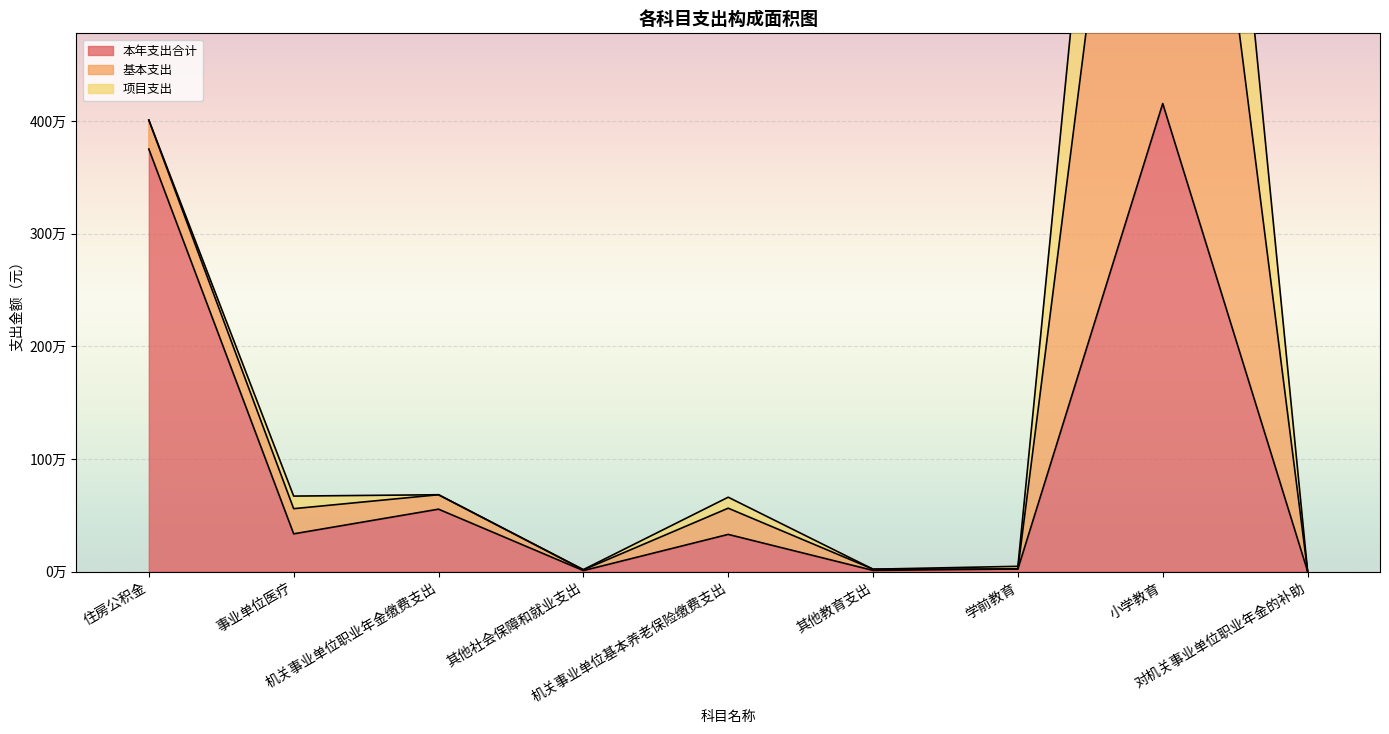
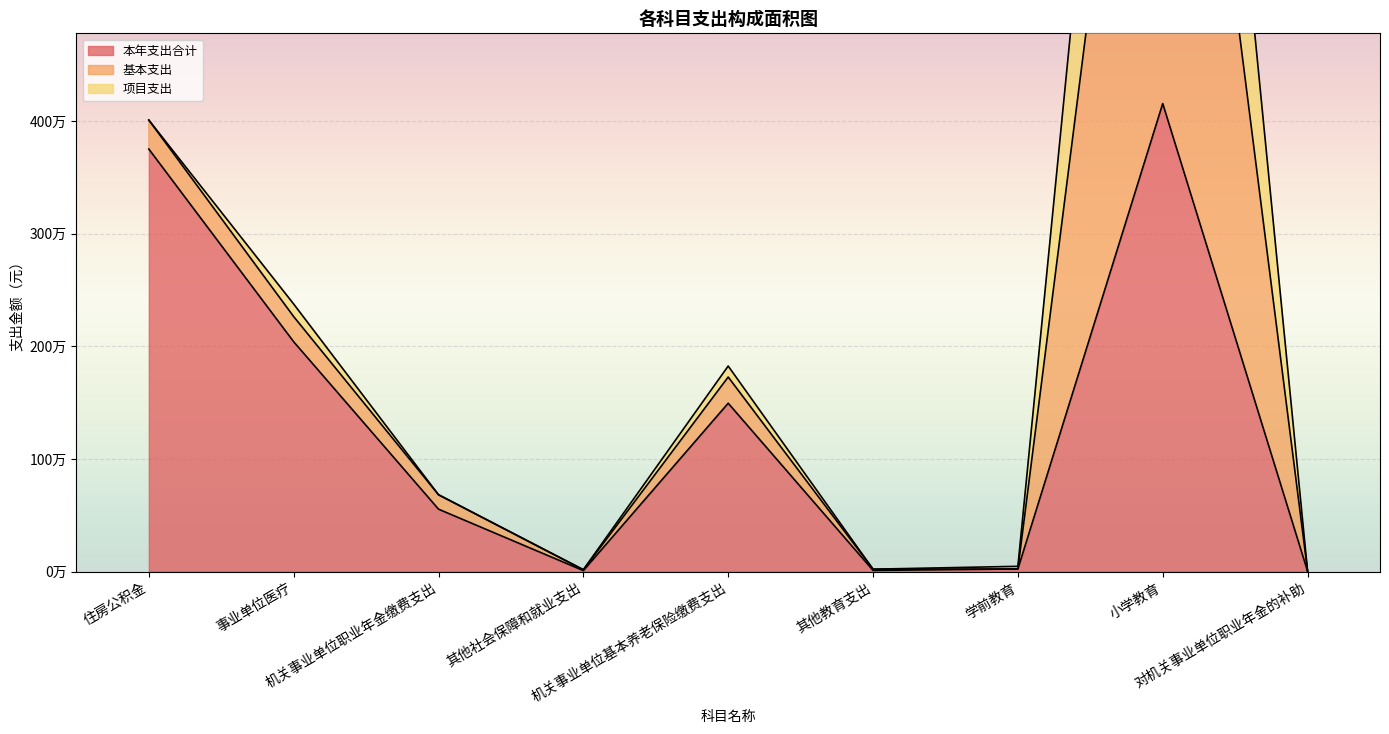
本年支出合计, 事业单位医疗: 34万 -> 204万
本年支出合计, 机关事业单位基本养老保险缴费支出: 33万 -> 150万
